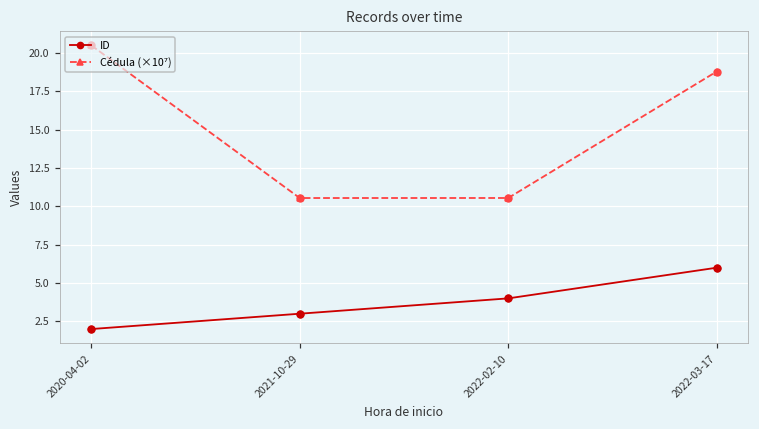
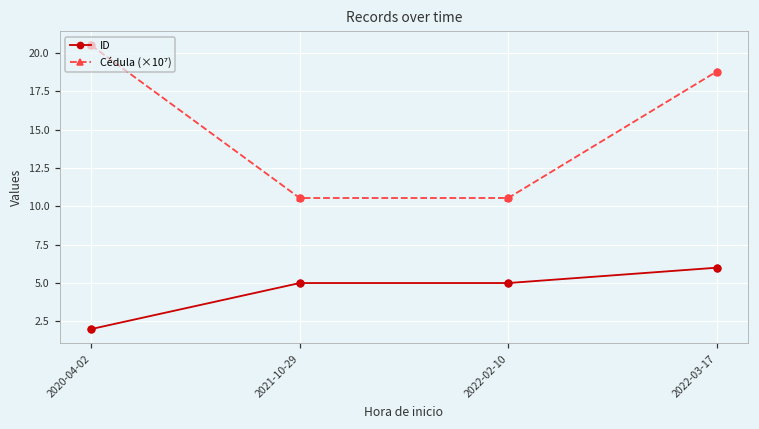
ID, 2021-10-29: 3 -> 5
ID, 2022-02-10: 4 -> 5
